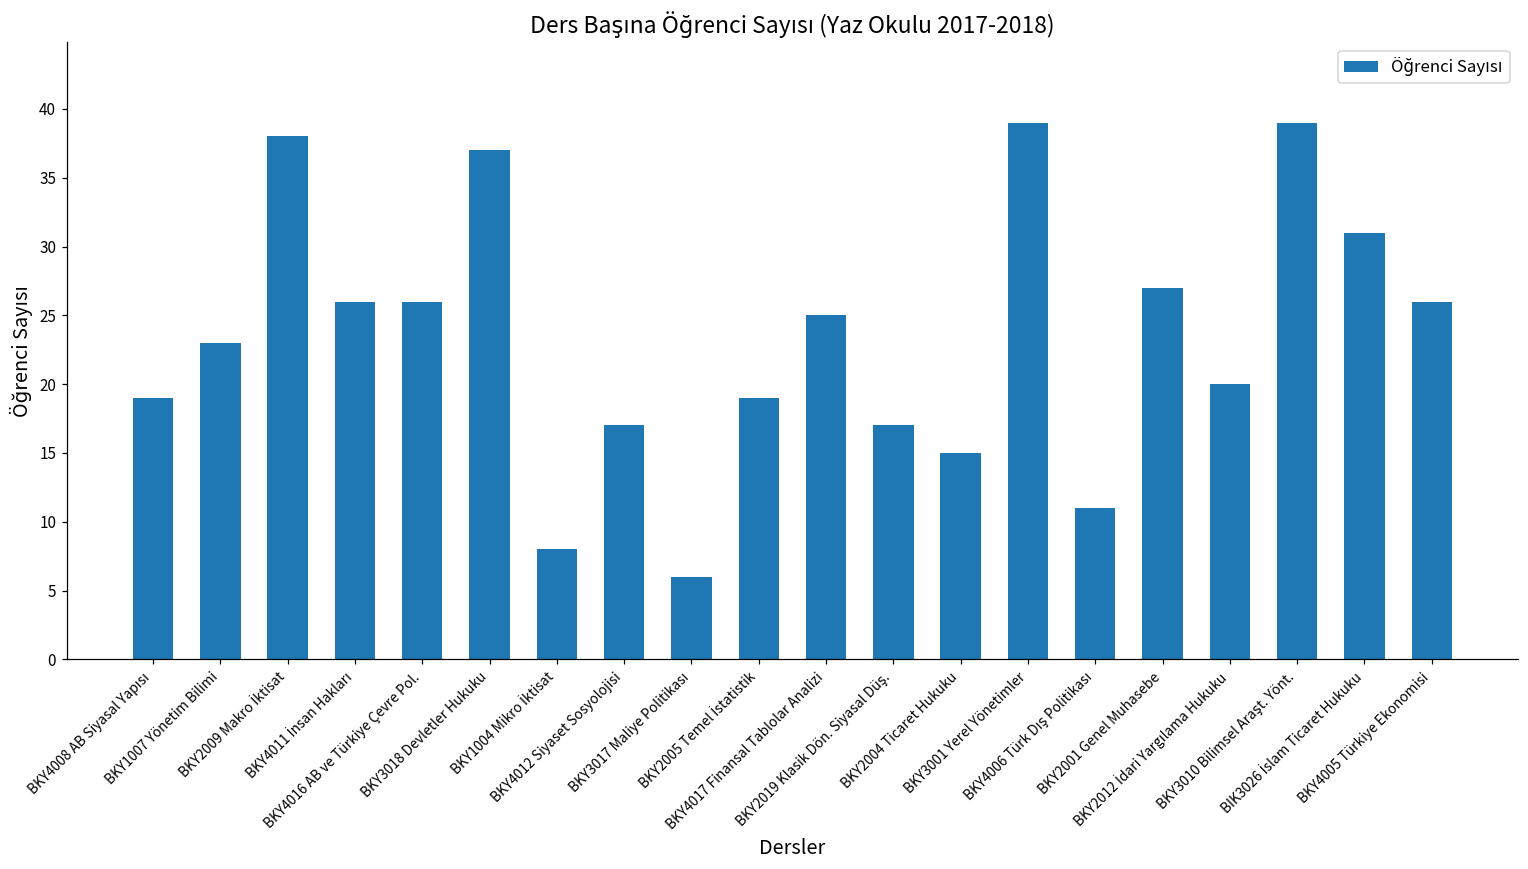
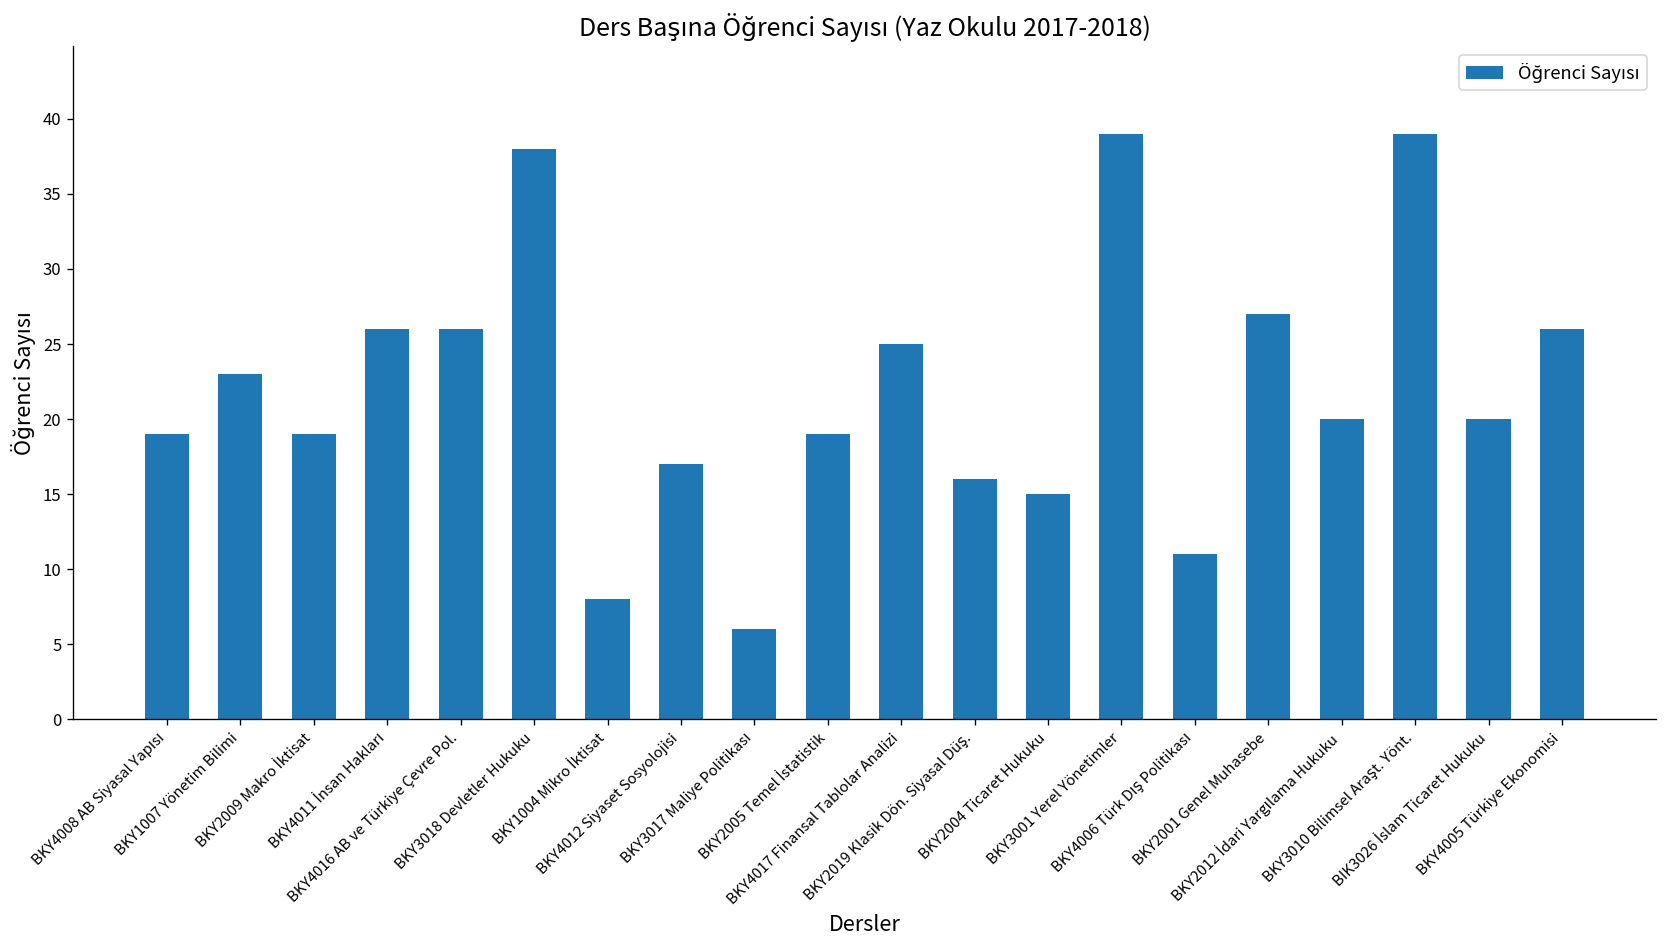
BKY2009 Makro İktisat: 38 -> 19
BKY3018 Devletler Hukuku: 37 -> 38
BKY2019 Klasik Dön. Siyasal Düş.: 17 -> 16
BIK3026 İslam Ticaret Hukuku: 31 -> 20
